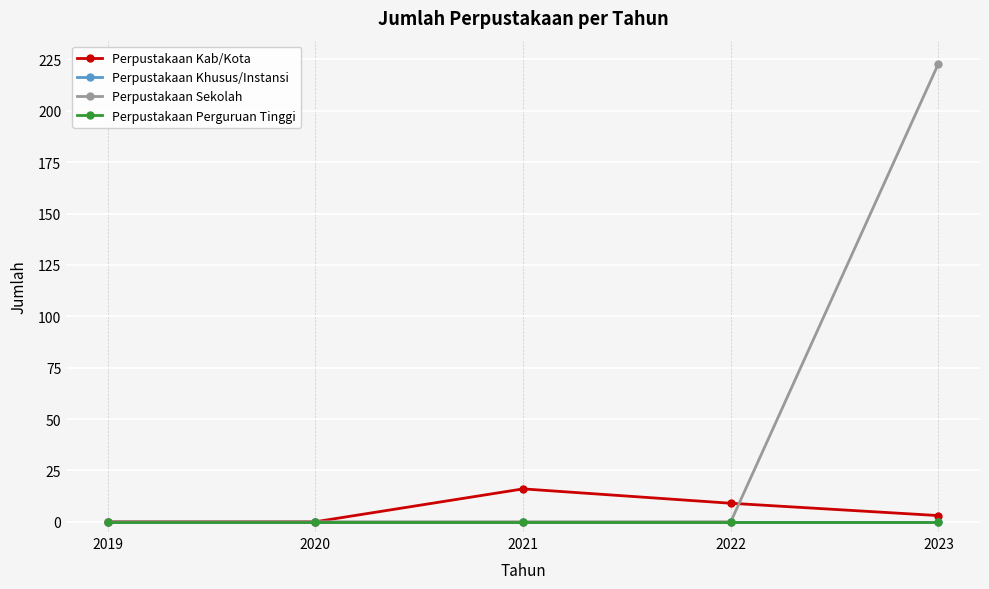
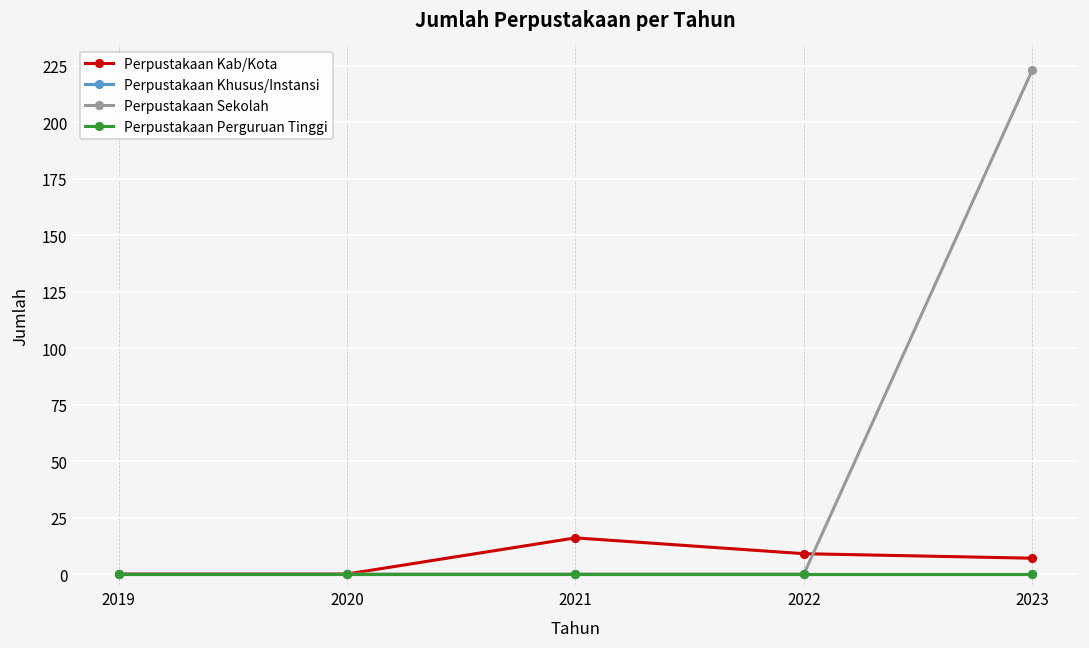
Perpustakaan Kab/Kota, 2023: 3 -> 7
